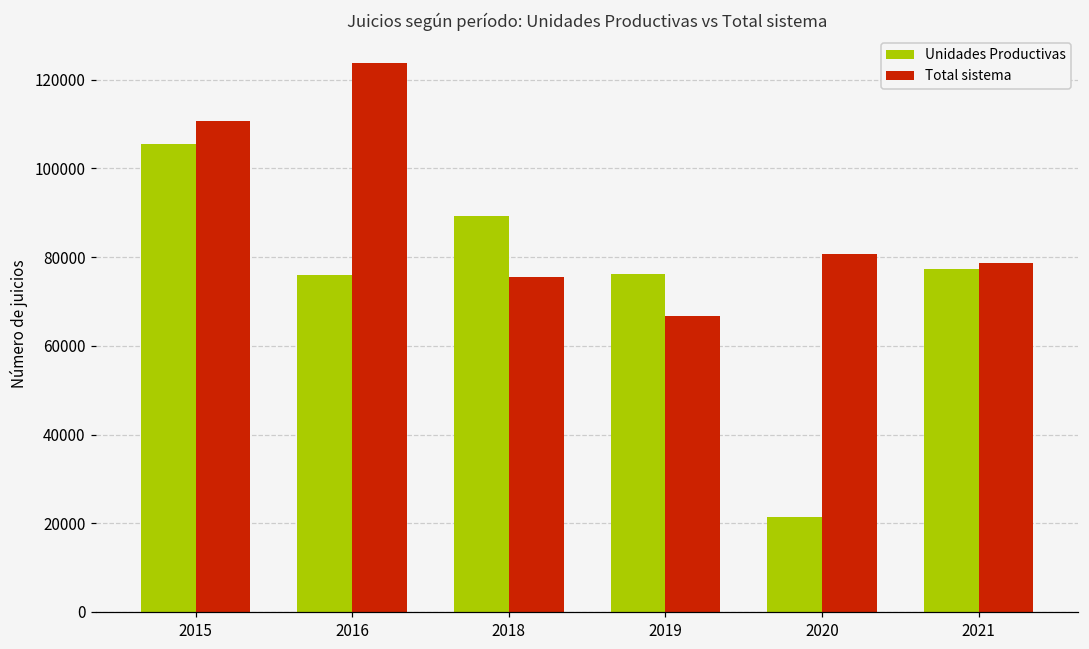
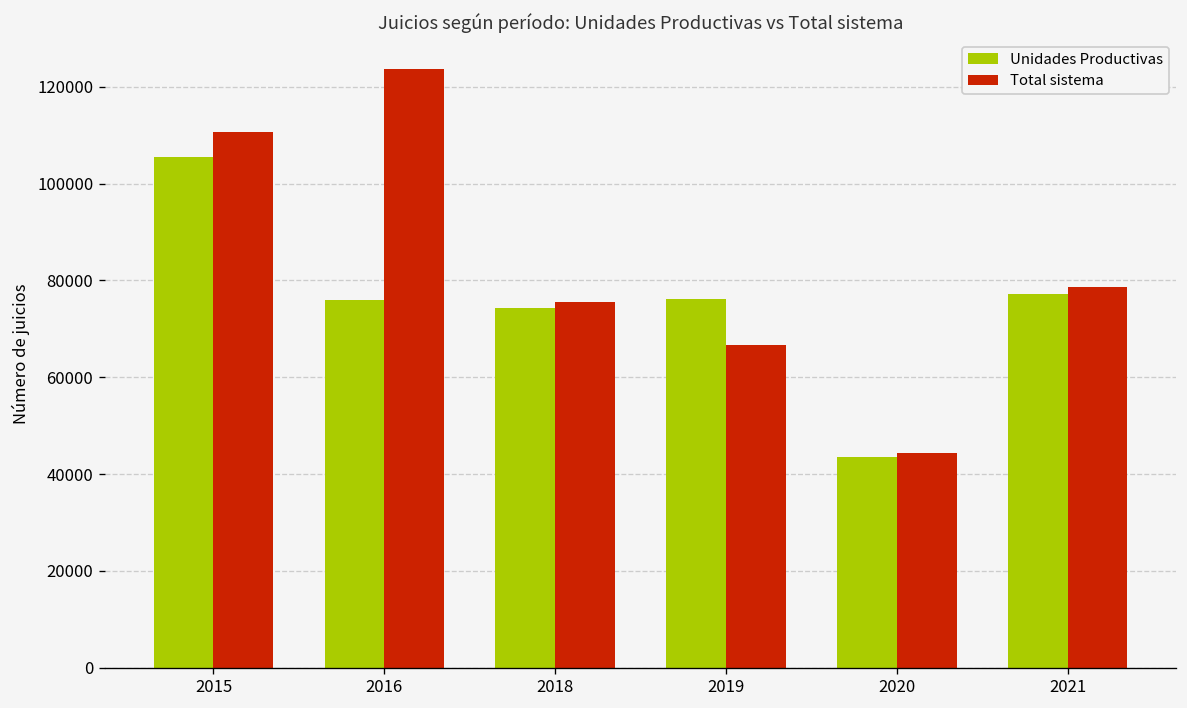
Unidades Productivas, 2018: 89000 -> 74000
Unidades Productivas, 2020: 21000 -> 43000
Total sistema, 2020: 81000 -> 44000
